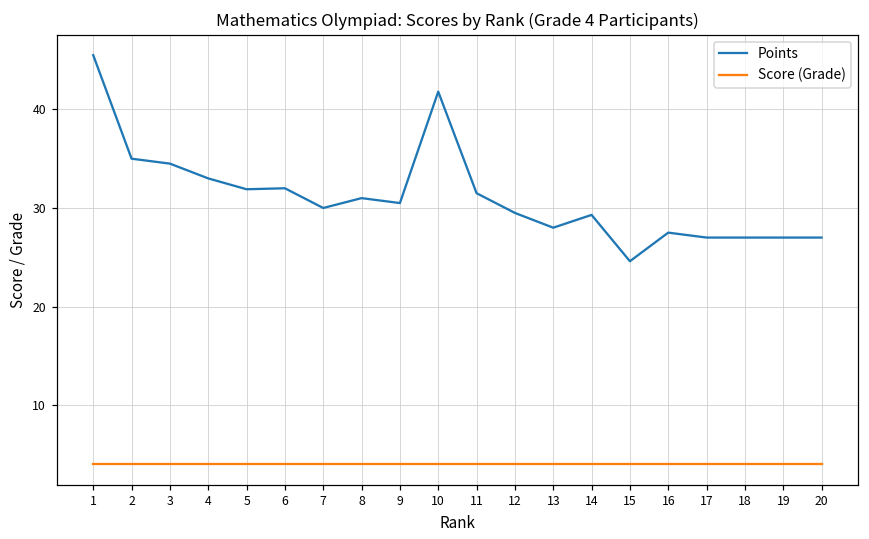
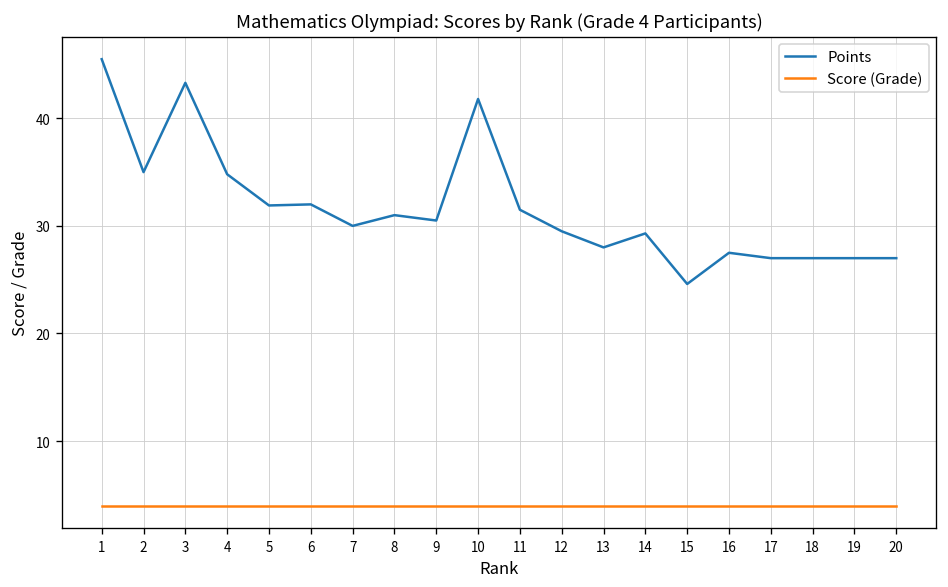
Points, 3: 35 -> 43
Points, 4: 33 -> 35
